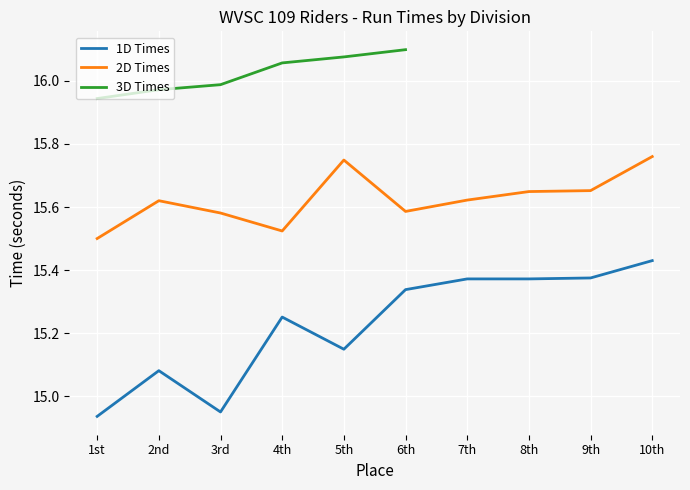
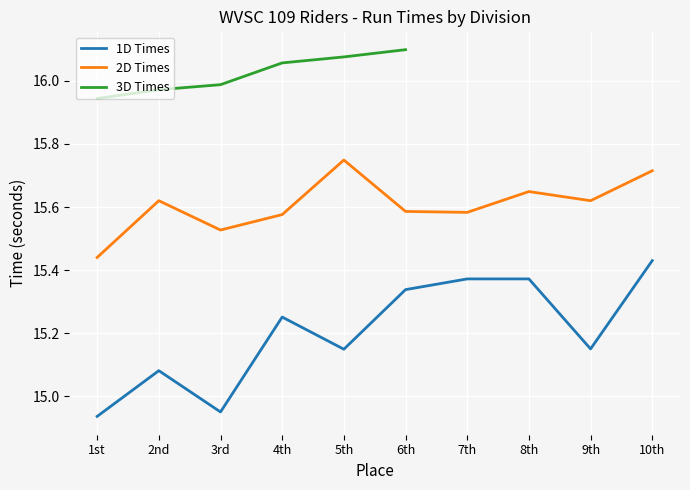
2D Times, 1st: 15.50 -> 15.44
2D Times, 3rd: 15.58 -> 15.53
2D Times, 4th: 15.52 -> 15.58
2D Times, 7th: 15.62 -> 15.58
1D Times, 9th: 15.38 -> 15.15
2D Times, 9th: 15.65 -> 15.62
2D Times, 10th: 15.76 -> 15.72
